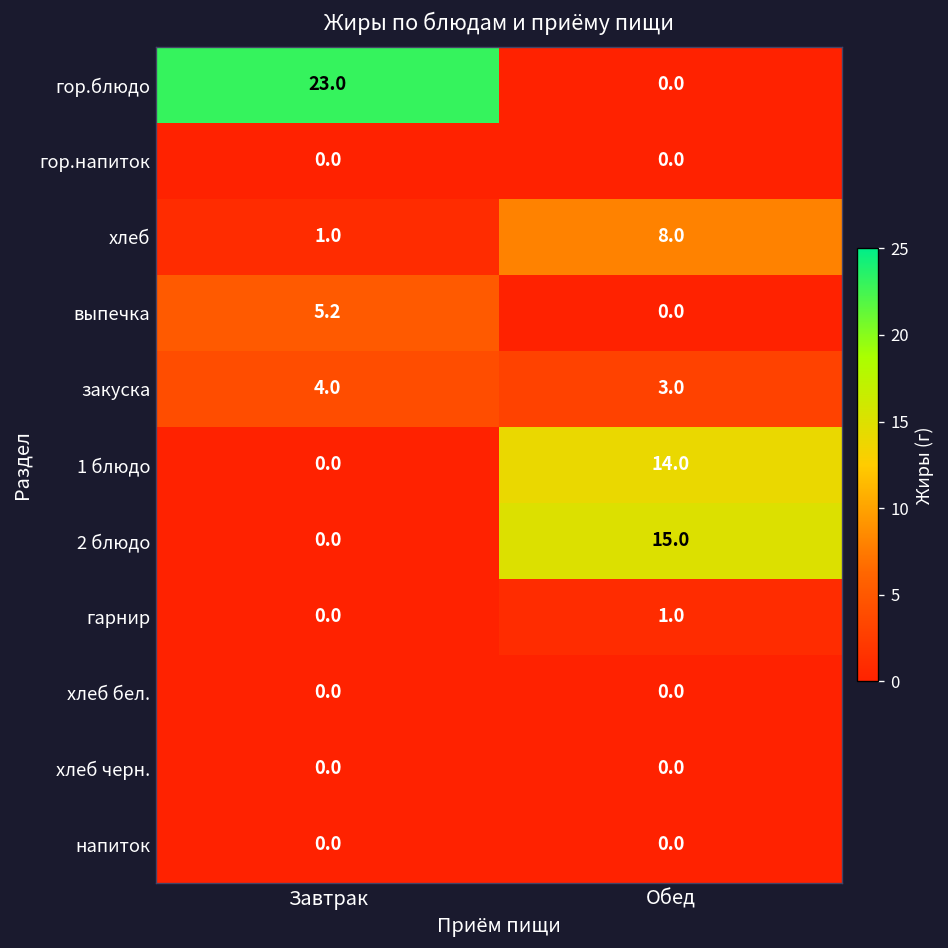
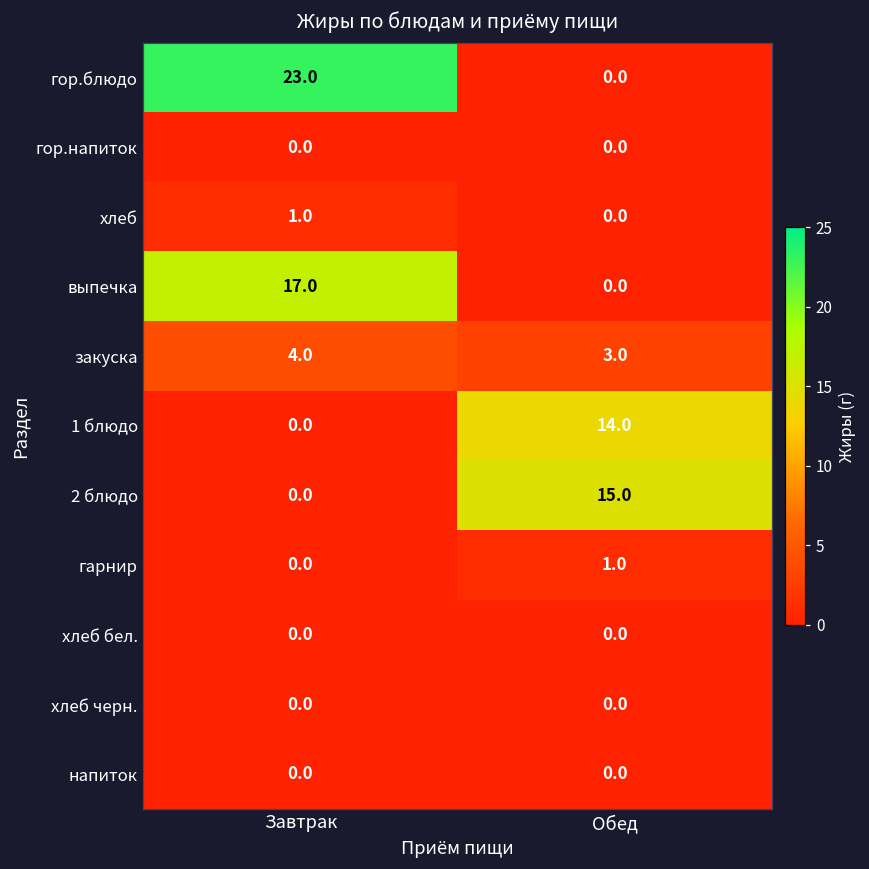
хлеб, Обед: 8.0 -> 0.0
выпечка, Завтрак: 5.2 -> 17.0
